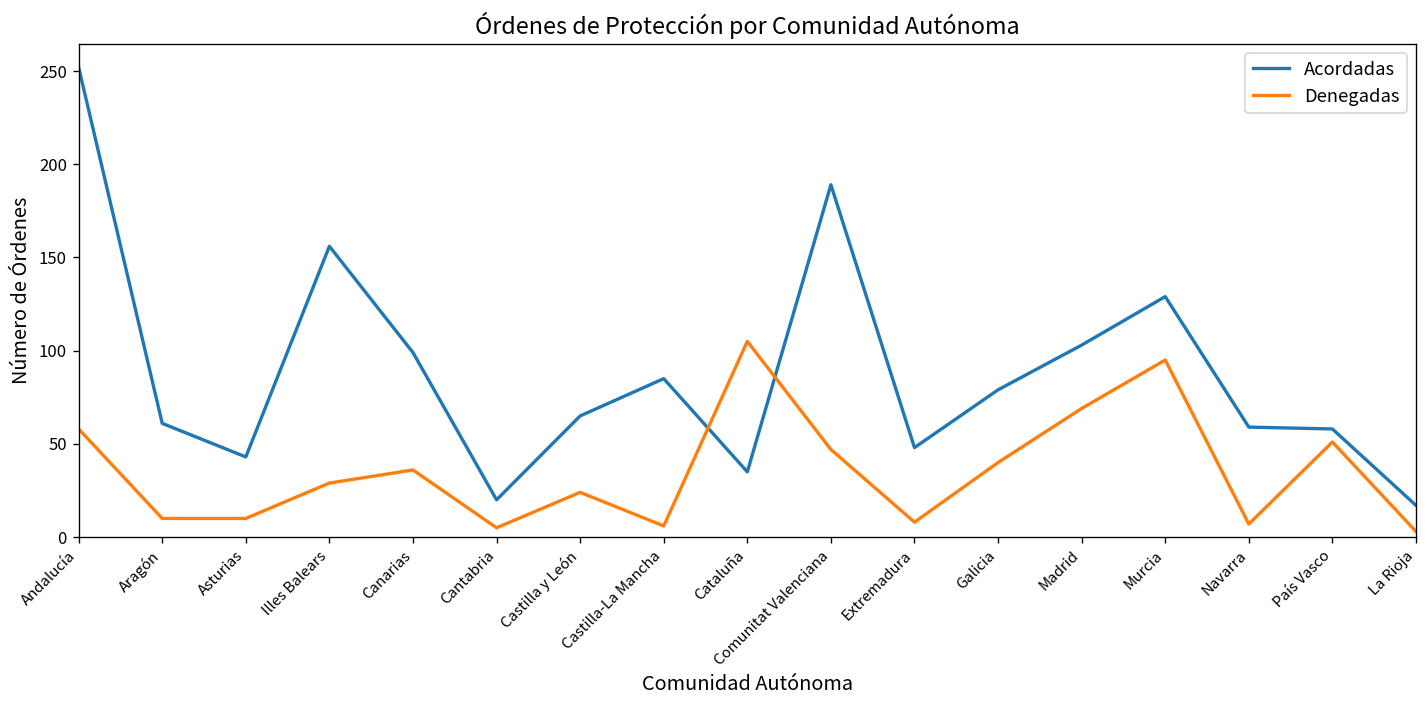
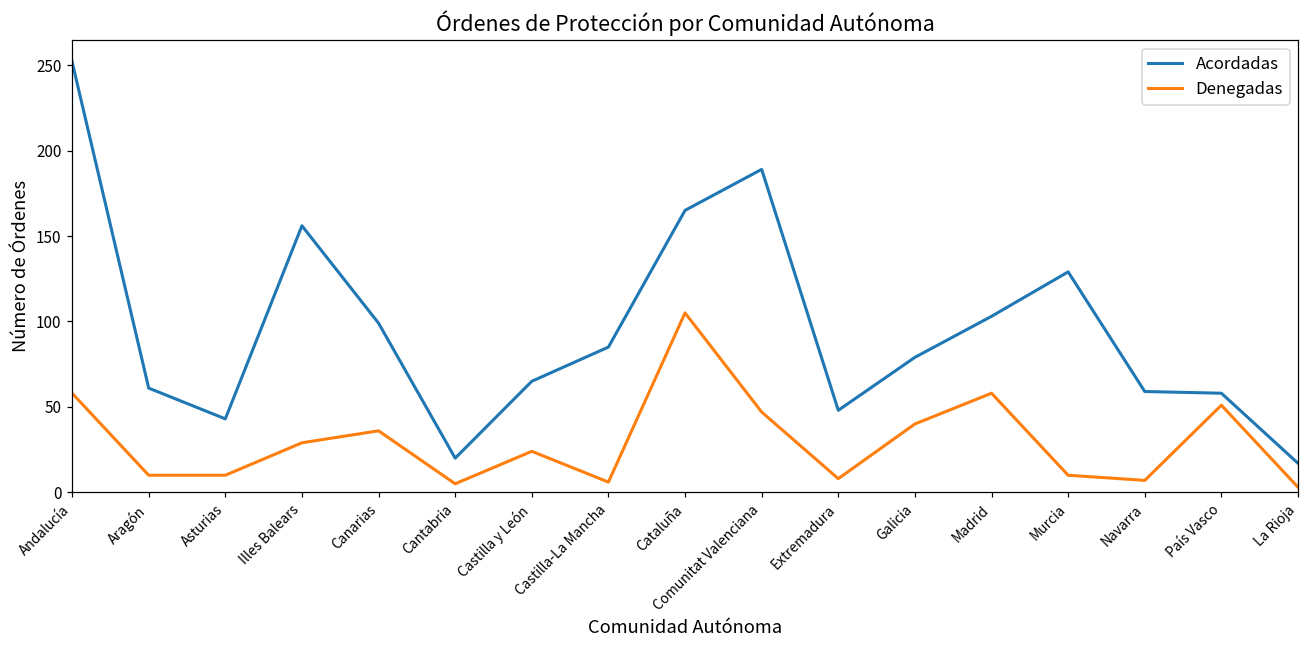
Acordadas, Cataluña: 35 -> 165
Denegadas, Madrid: 69 -> 58
Denegadas, Murcia: 95 -> 10
